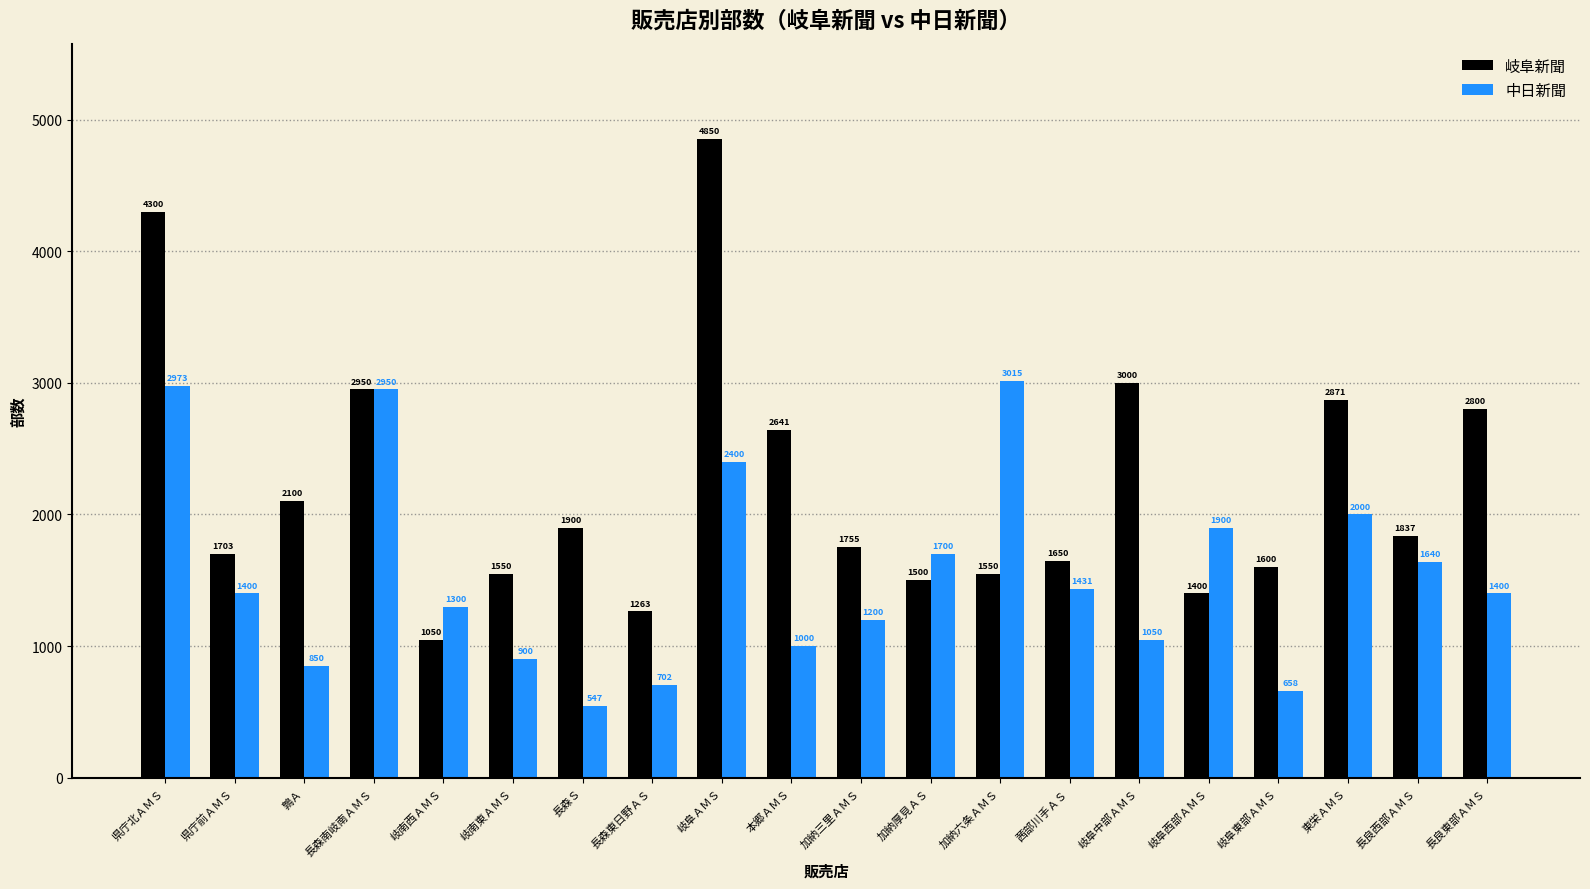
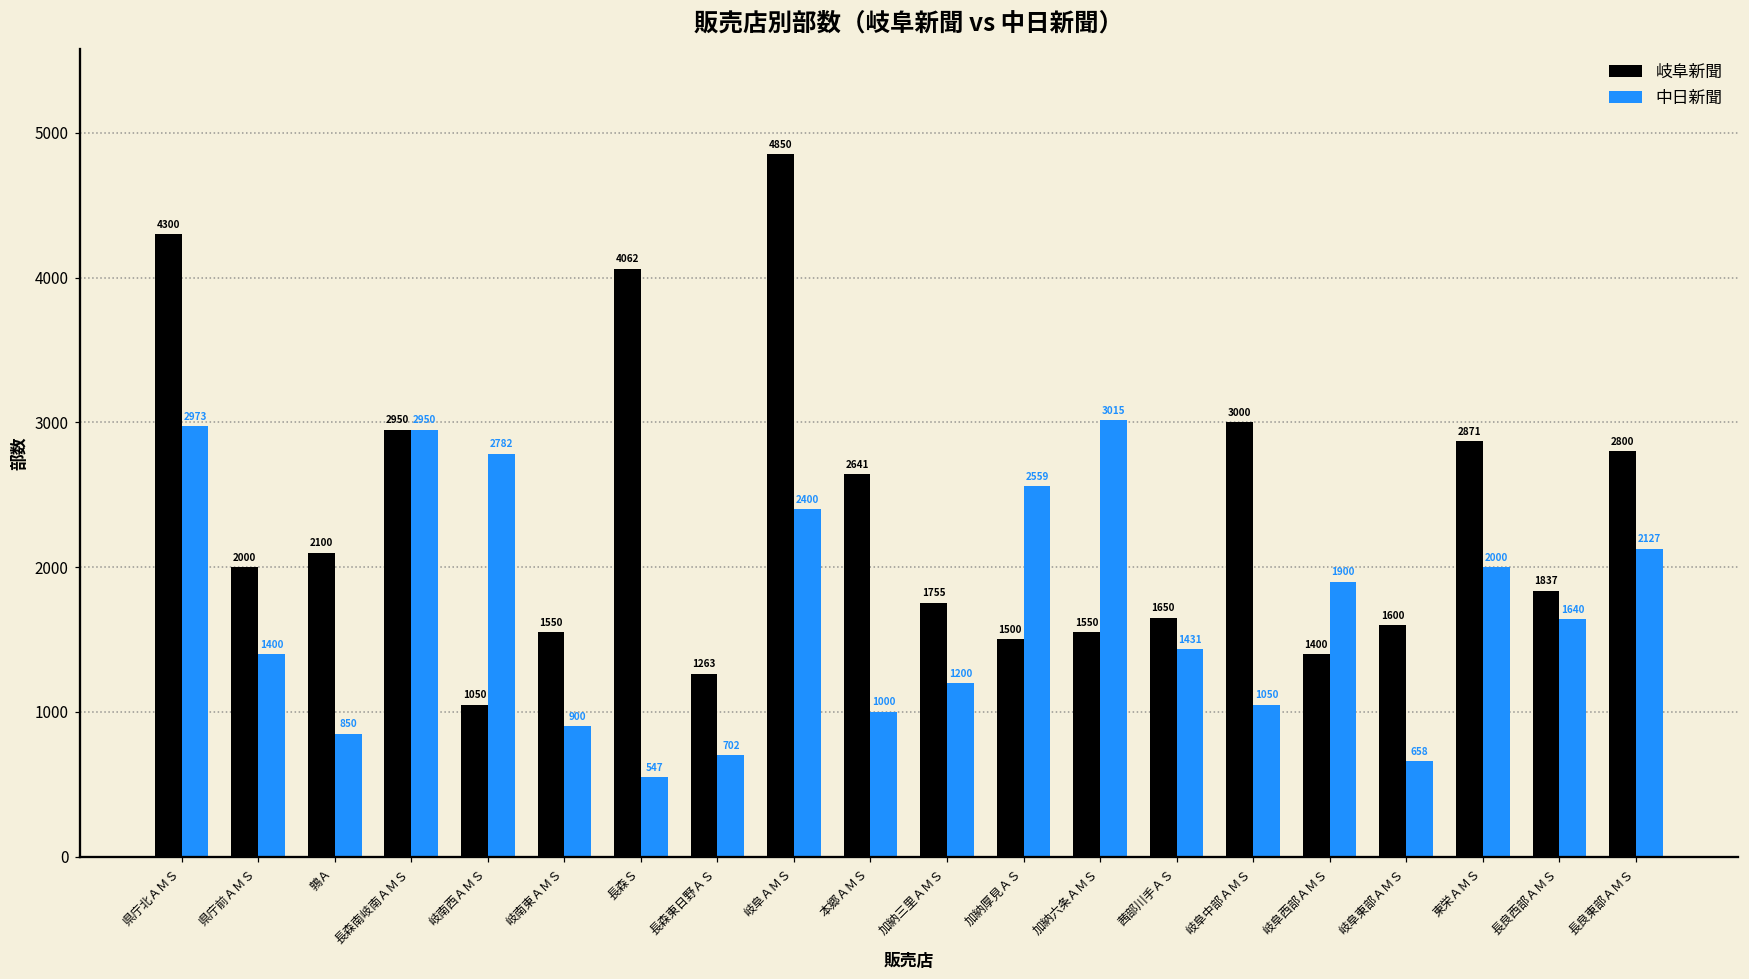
岐阜新聞, 県庁前ＡＭＳ: 1703 -> 2000
中日新聞, 岐南西ＡＭＳ: 1300 -> 2782
岐阜新聞, 長森Ｓ: 1900 -> 4062
中日新聞, 加納厚見ＡＳ: 1700 -> 2559
中日新聞, 長良東部ＡＭＳ: 1400 -> 2127
